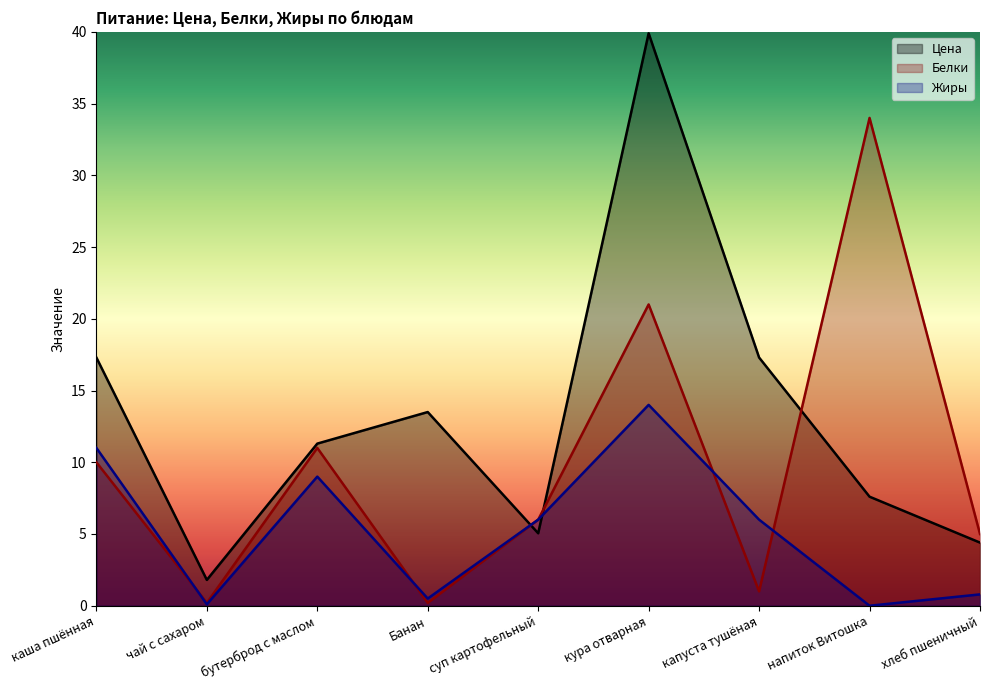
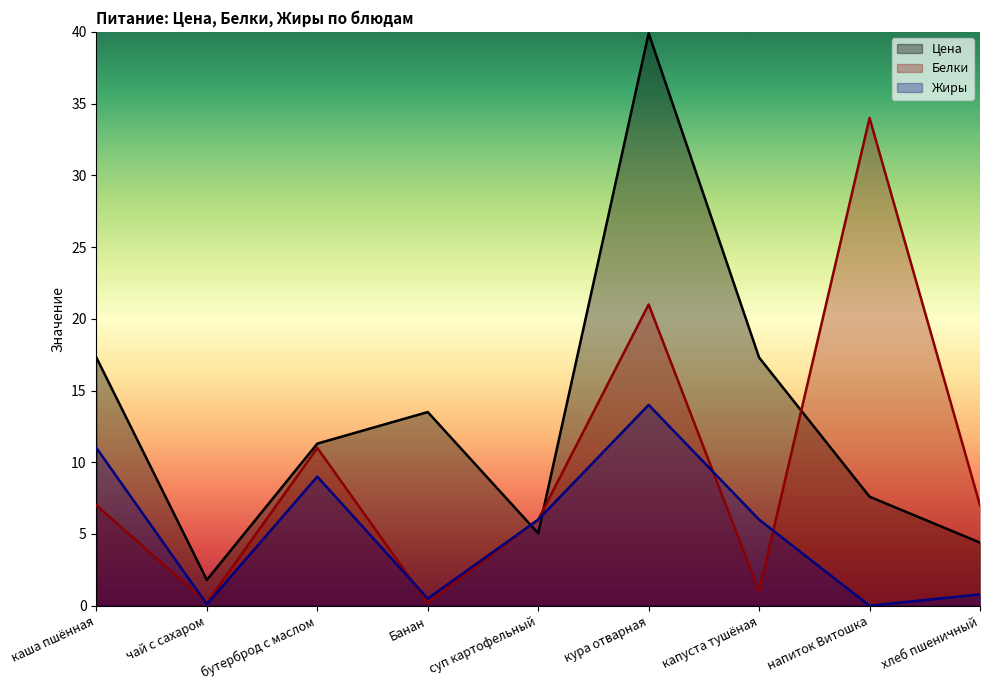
Белки, каша пшённая: 10 -> 7
Белки, хлеб пшеничный: 5 -> 7
